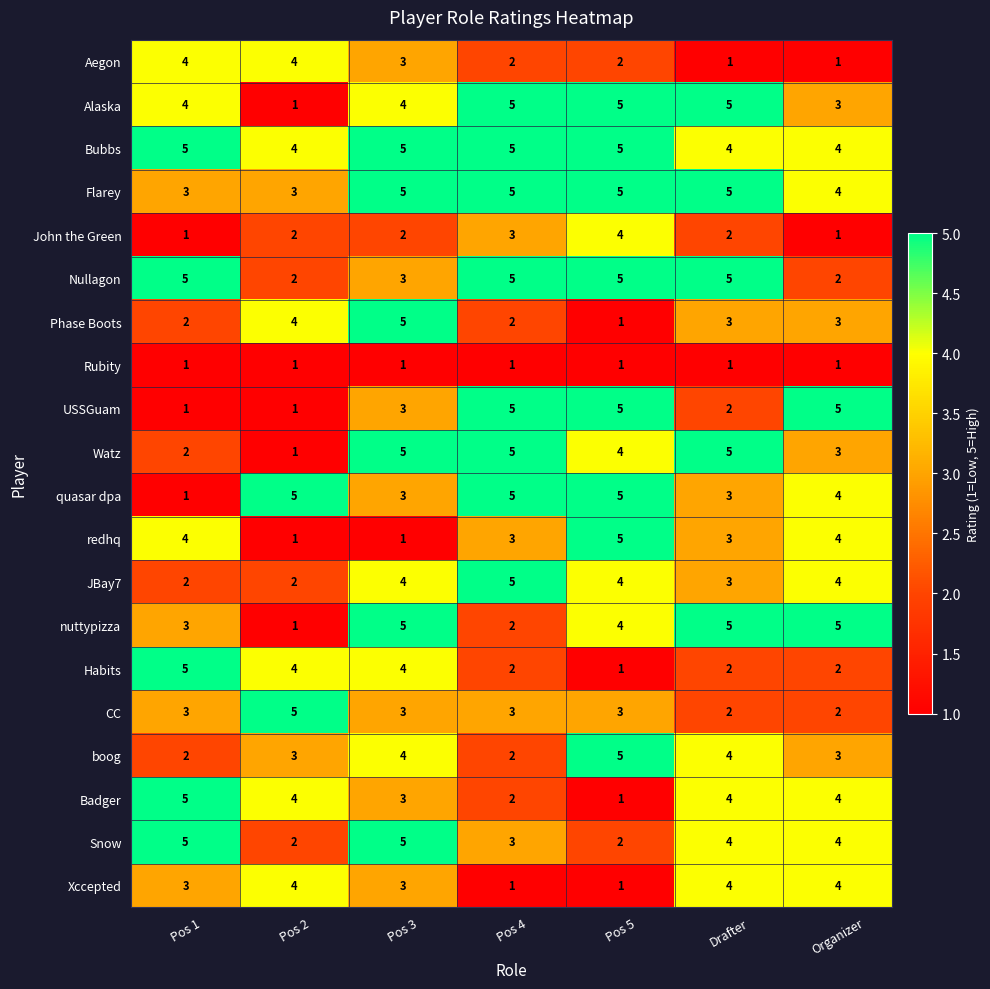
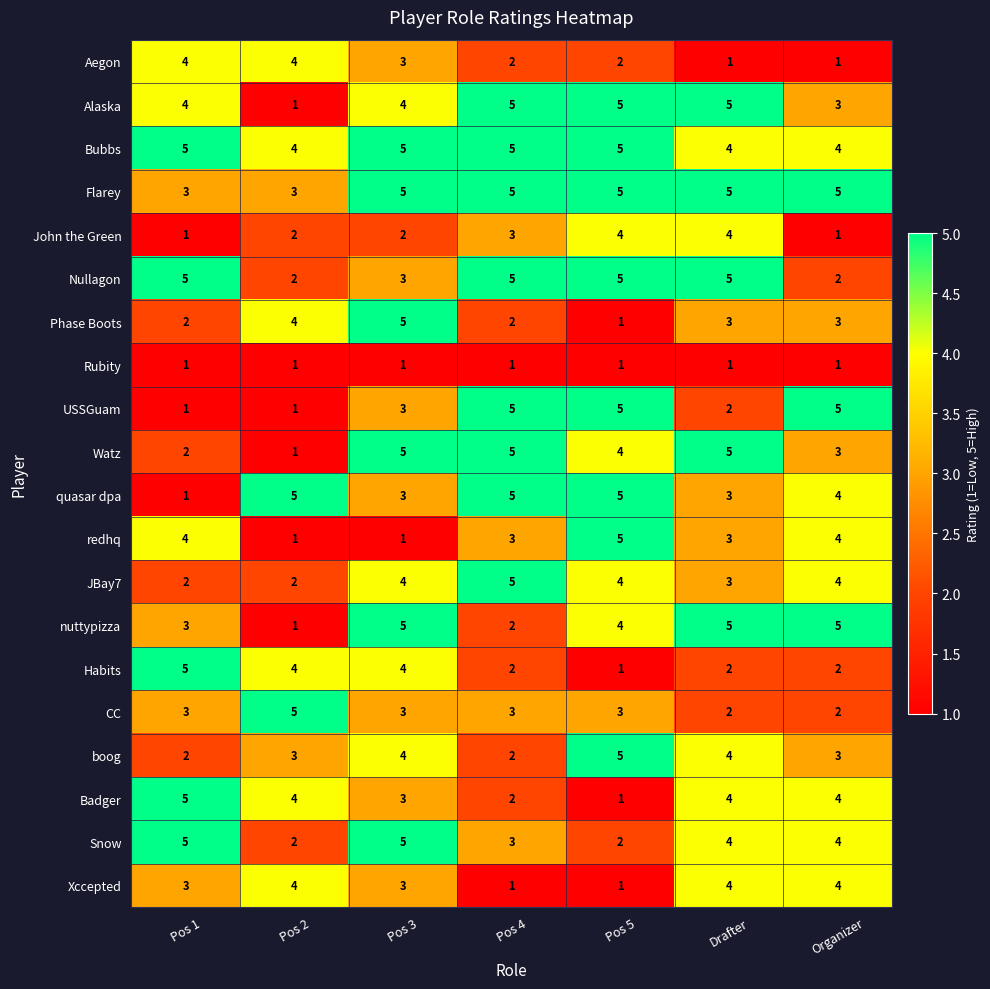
Flarey, Organizer: 4 -> 5
John the Green, Drafter: 2 -> 4
